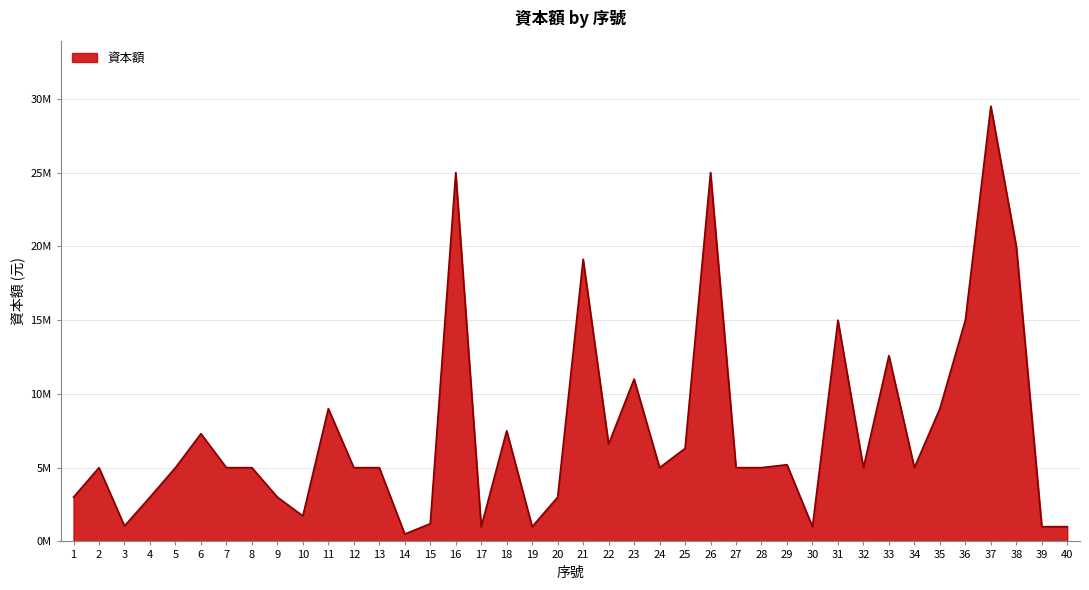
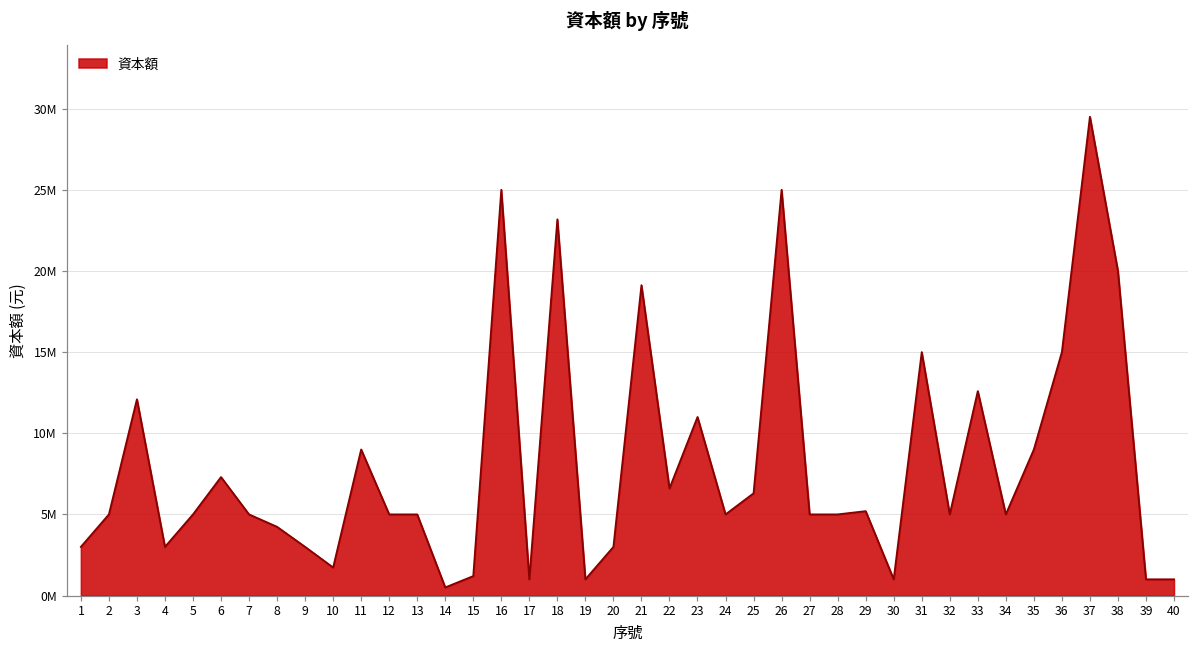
3: 1100000 -> 12100000
8: 5000000 -> 4200000
18: 7500000 -> 23200000
